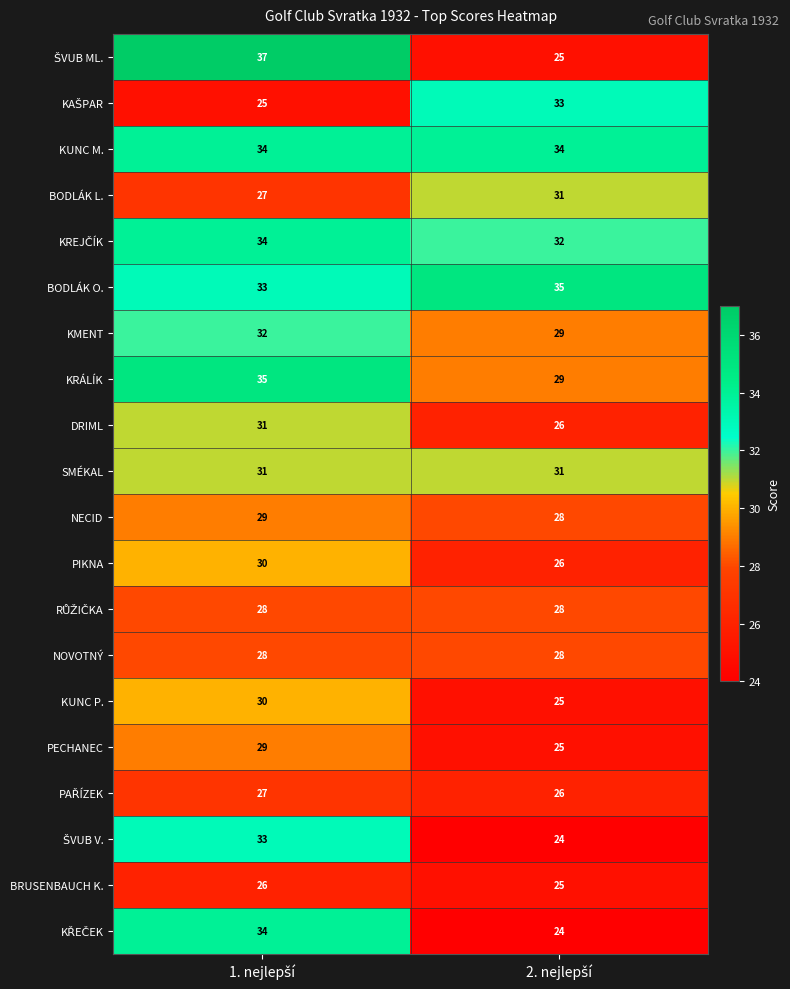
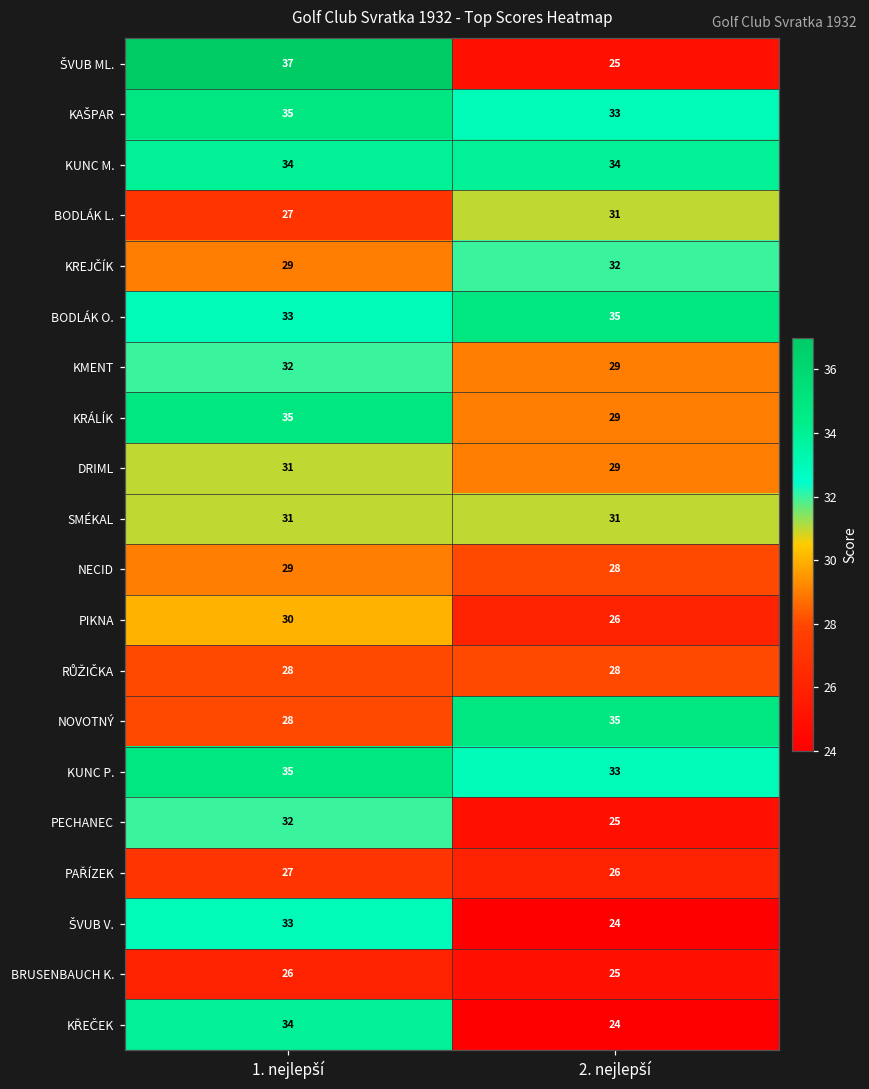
KAŠPAR, 1. nejlepší: 25 -> 35
KREJČÍK, 1. nejlepší: 34 -> 29
DRIML, 2. nejlepší: 26 -> 29
NOVOTNÝ, 2. nejlepší: 28 -> 35
KUNC P., 1. nejlepší: 30 -> 35
KUNC P., 2. nejlepší: 25 -> 33
PECHANEC, 1. nejlepší: 29 -> 32
